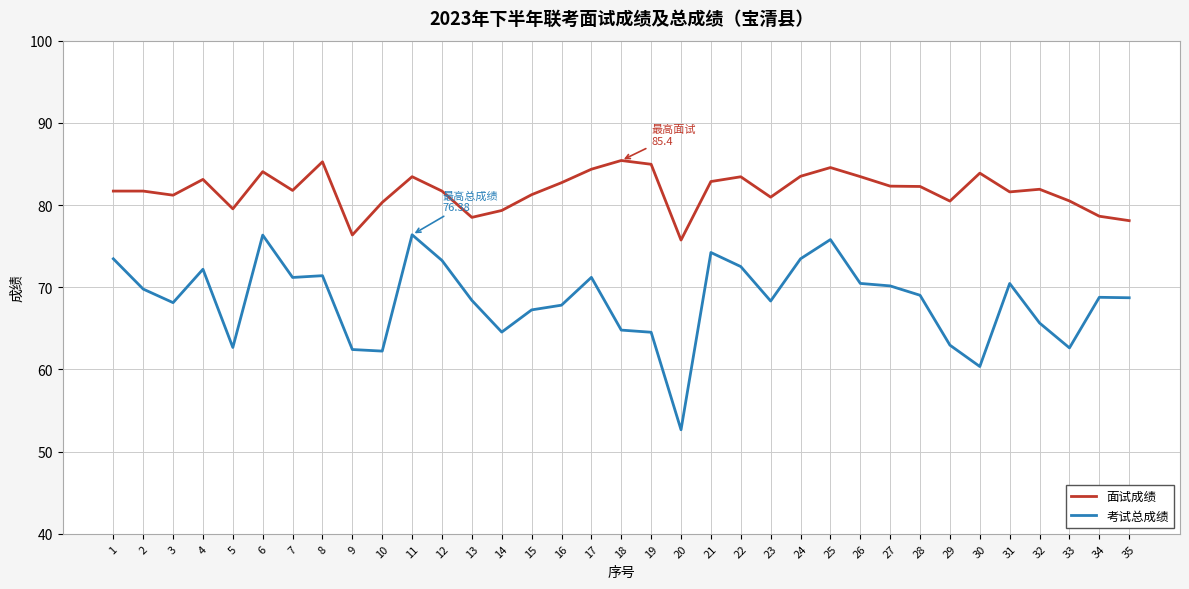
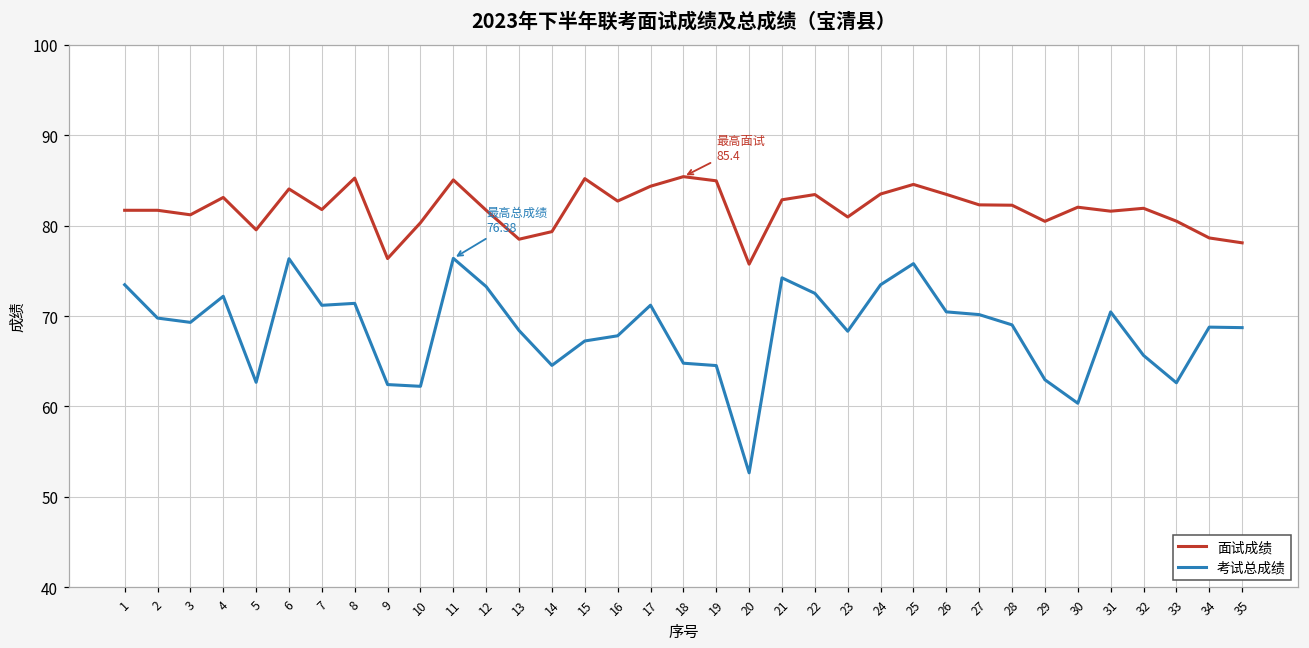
考试总成绩, 3: 68 -> 69
面试成绩, 11: 83 -> 85
面试成绩, 15: 81 -> 85
面试成绩, 30: 84 -> 82
